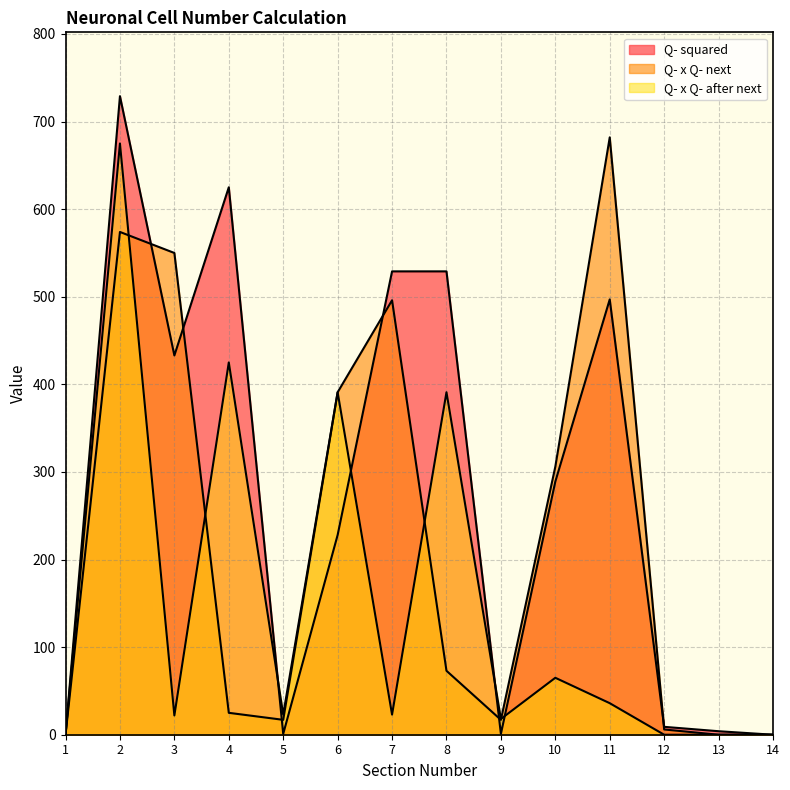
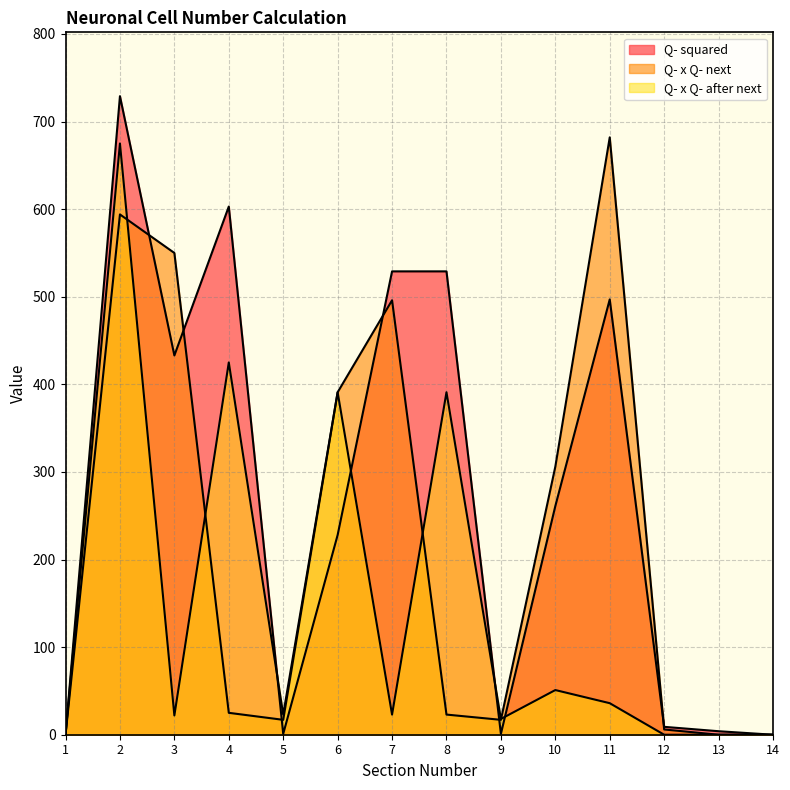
Q- x Q- next, 2: 570 -> 590
Q- squared, 4: 630 -> 600
Q- x Q- next, 8: 70 -> 20
Q- squared, 10: 290 -> 260
Q- x Q- after next, 10: 70 -> 50
